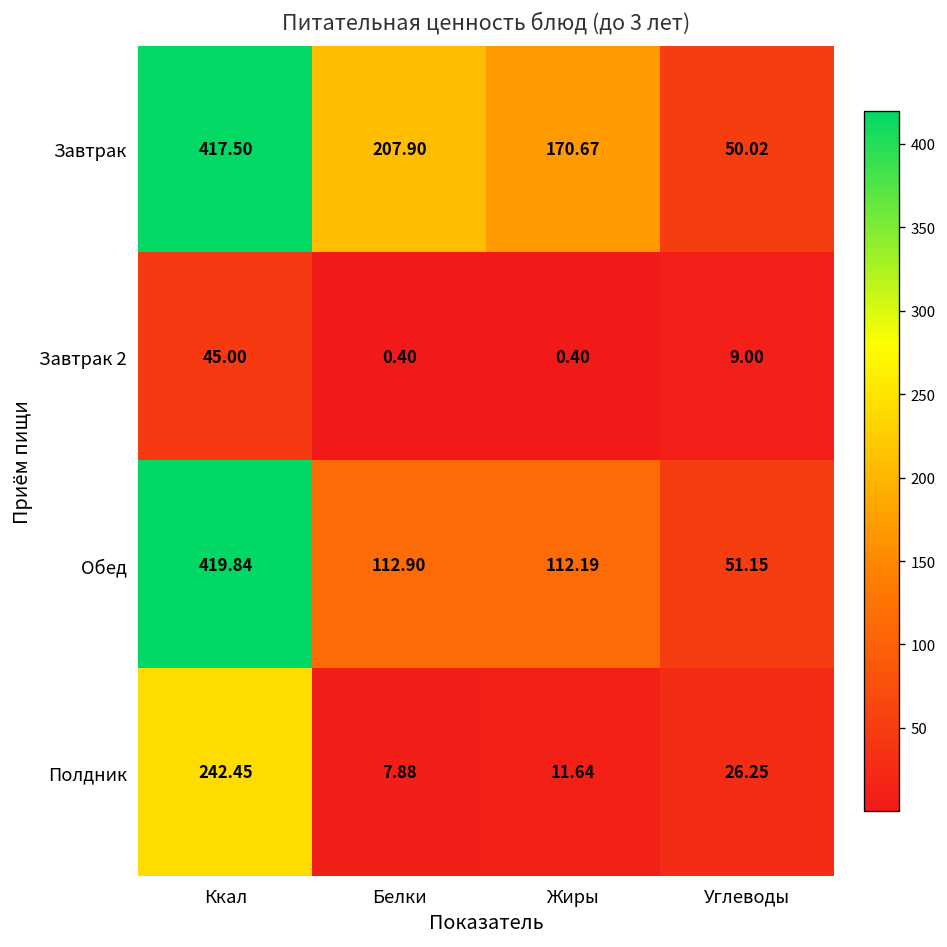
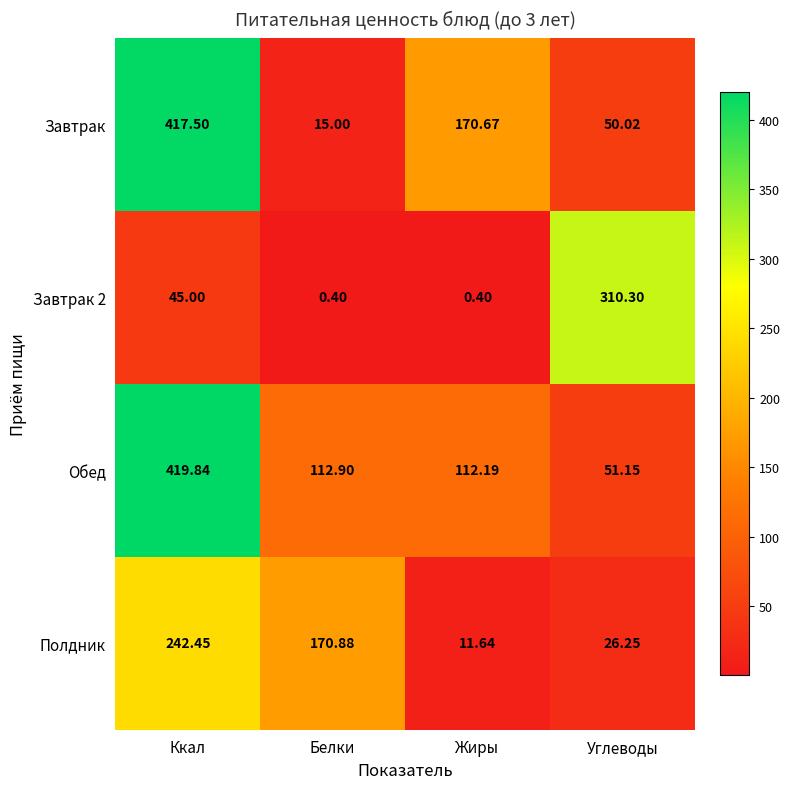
Завтрак, Белки: 207.90 -> 15.00
Завтрак 2, Углеводы: 9.00 -> 310.30
Полдник, Белки: 7.88 -> 170.88
